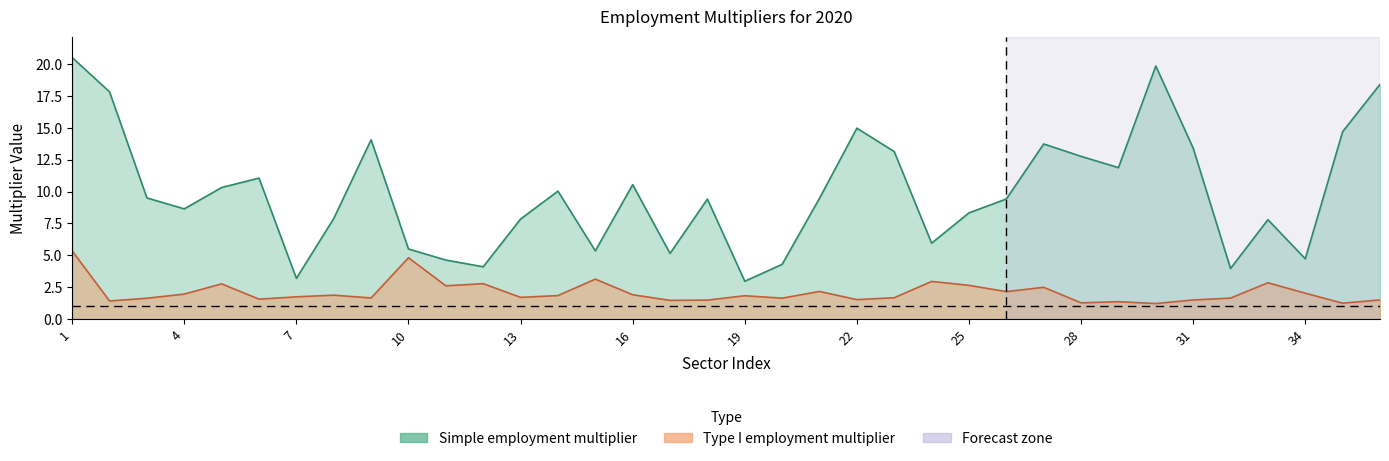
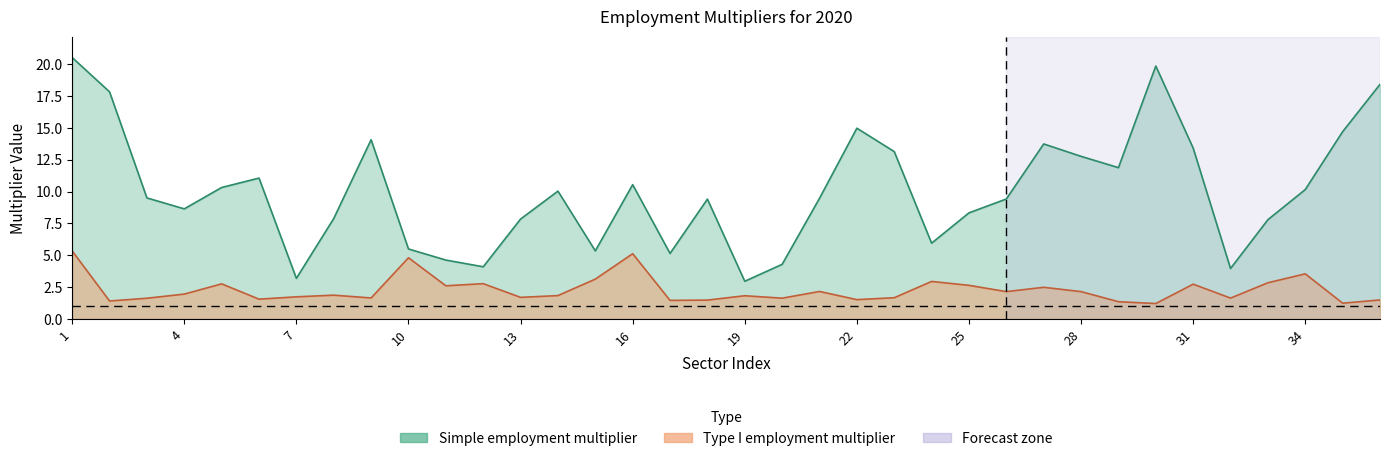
Type I employment multiplier, 16: 1.9 -> 5.1
Type I employment multiplier, 28: 1.3 -> 2.1
Type I employment multiplier, 31: 1.5 -> 2.7
Simple employment multiplier, 34: 4.7 -> 10.2
Type I employment multiplier, 34: 2.0 -> 3.5
